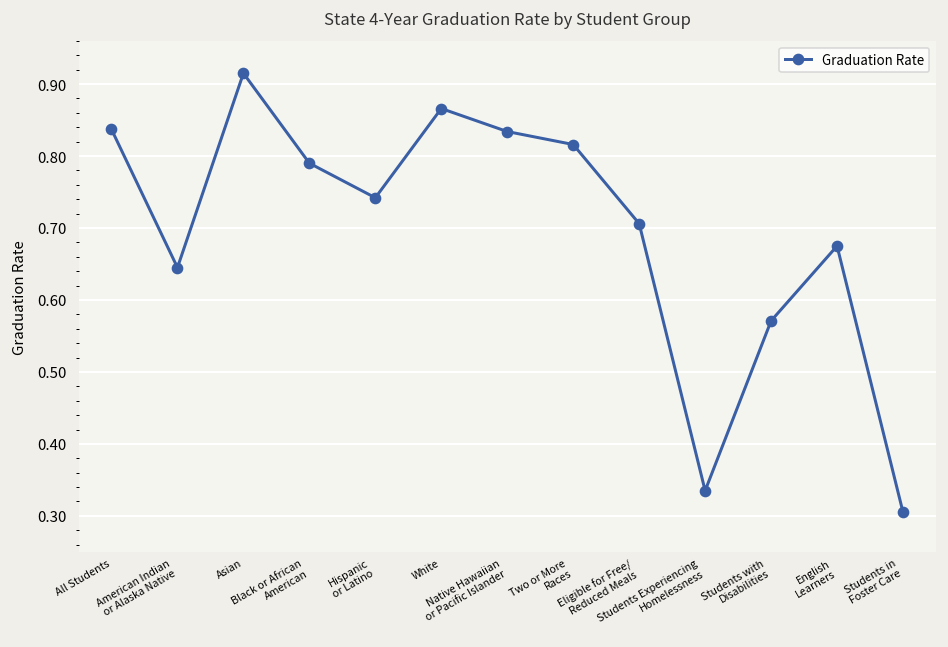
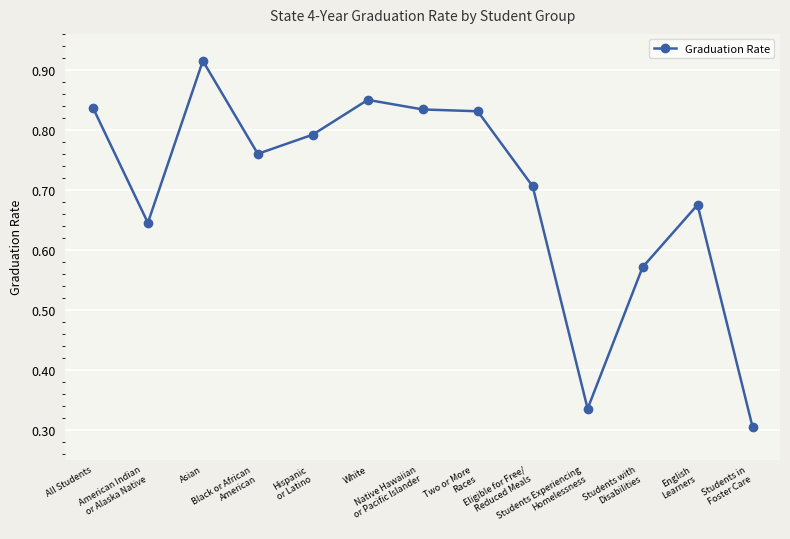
Black or African American: 0.79 -> 0.76
Hispanic or Latino: 0.74 -> 0.79
White: 0.87 -> 0.85
Two or More Races: 0.82 -> 0.83
